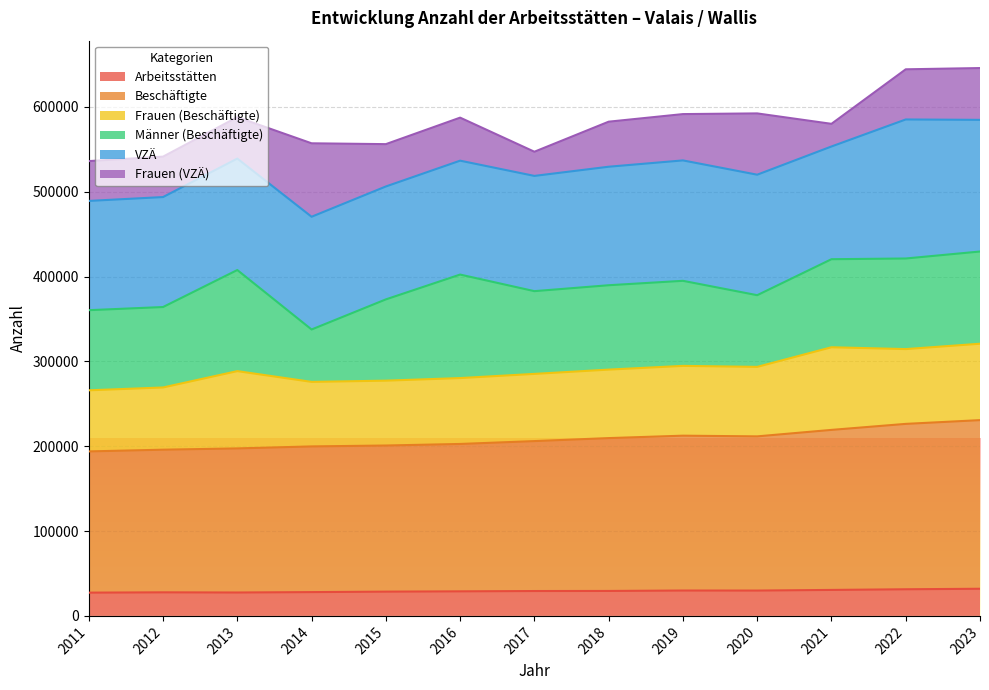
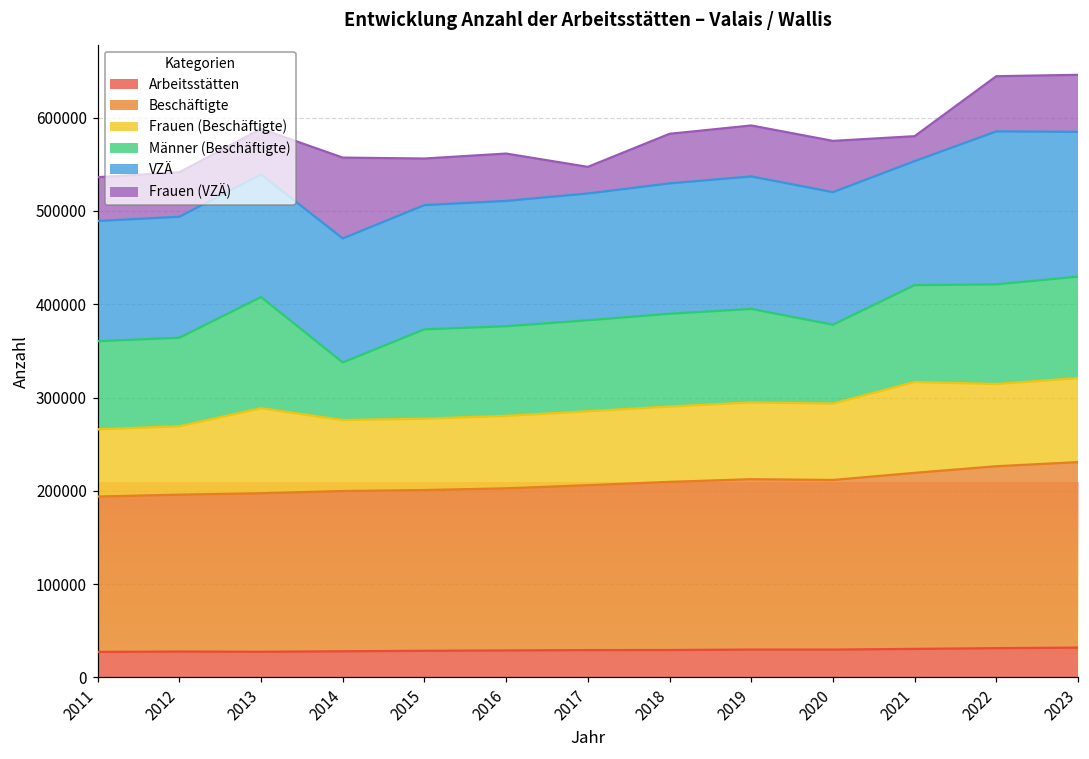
Männer (Beschäftigte), 2016: 120000 -> 100000
Frauen (VZÄ), 2020: 70000 -> 50000
